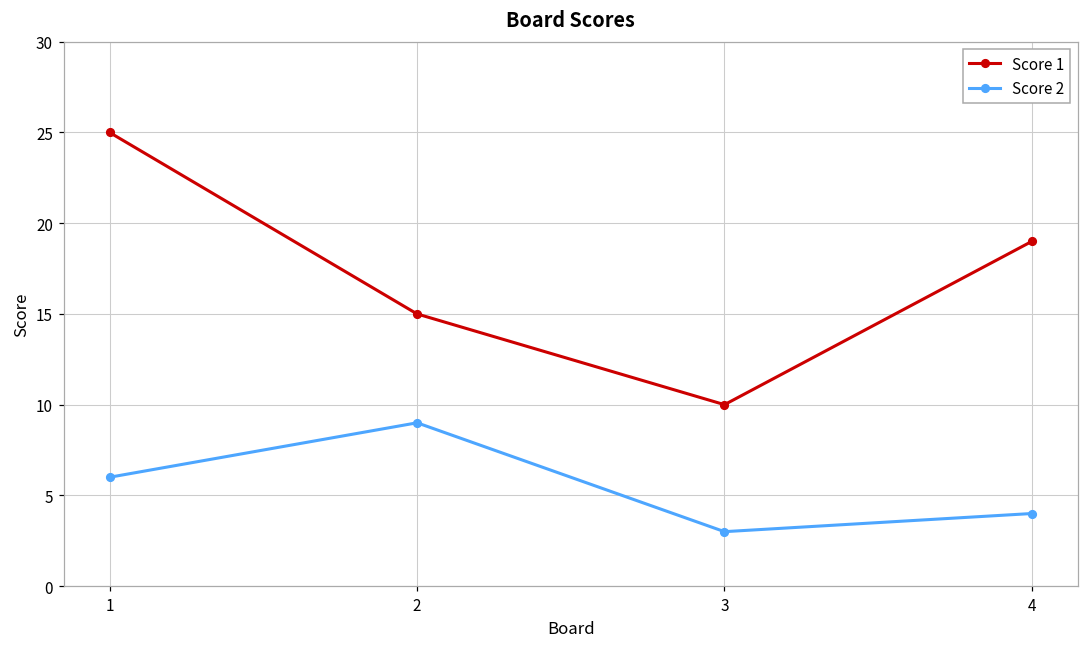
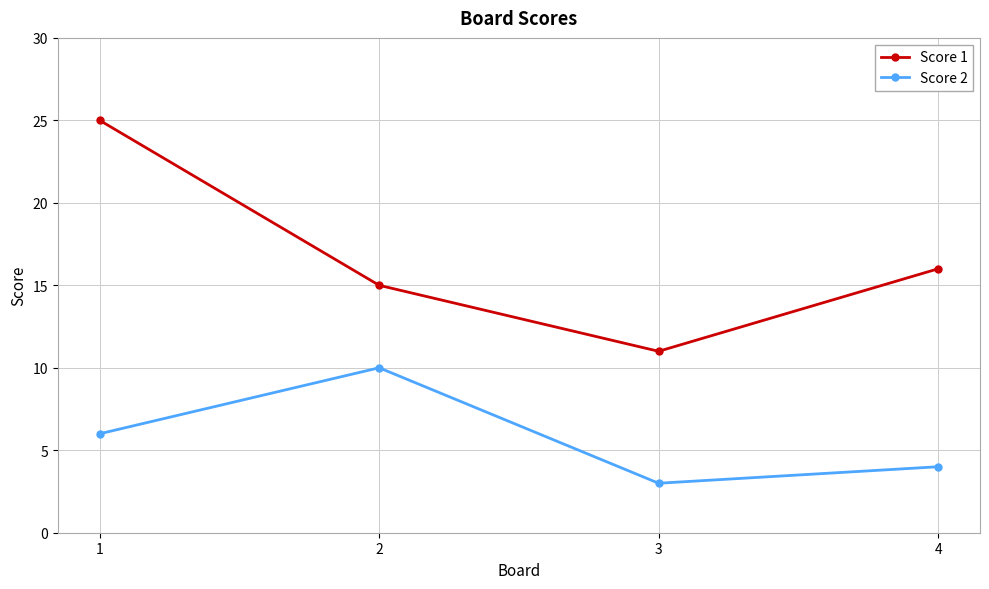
Score 2, 2: 9 -> 10
Score 1, 3: 10 -> 11
Score 1, 4: 19 -> 16
